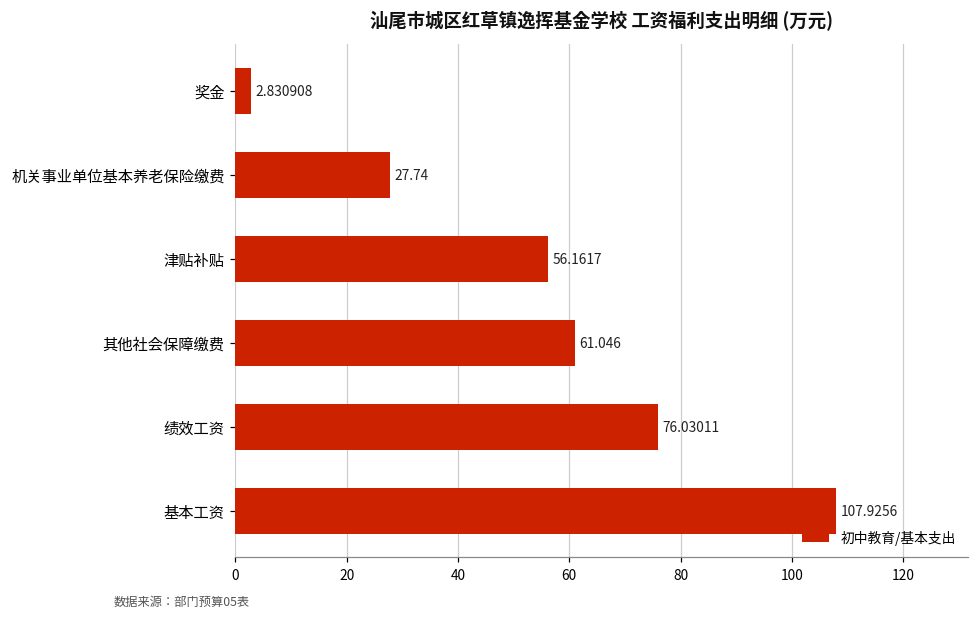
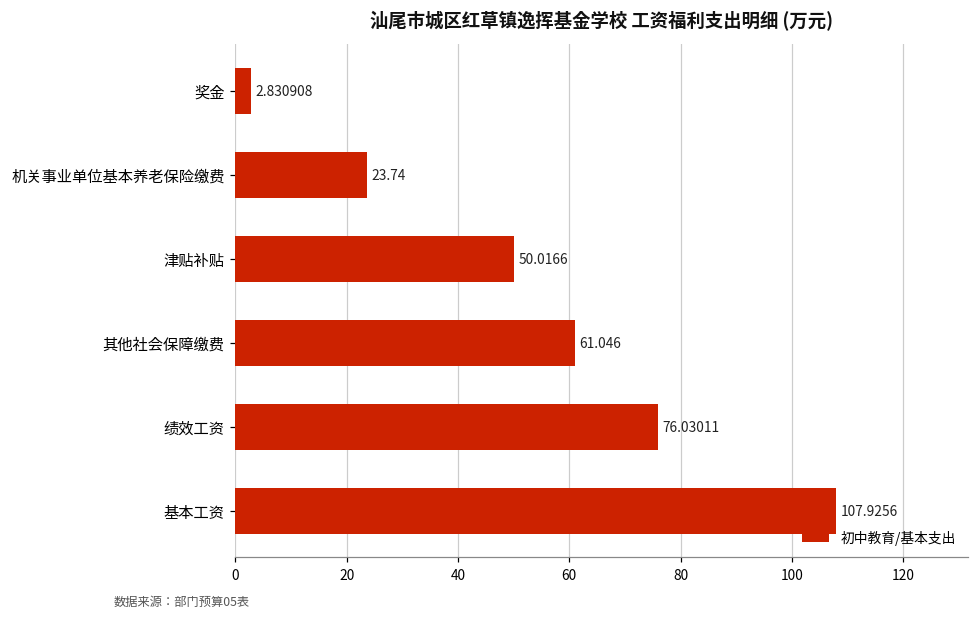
机关事业单位基本养老保险缴费: 27.74 -> 23.74
津贴补贴: 56.1617 -> 50.0166
